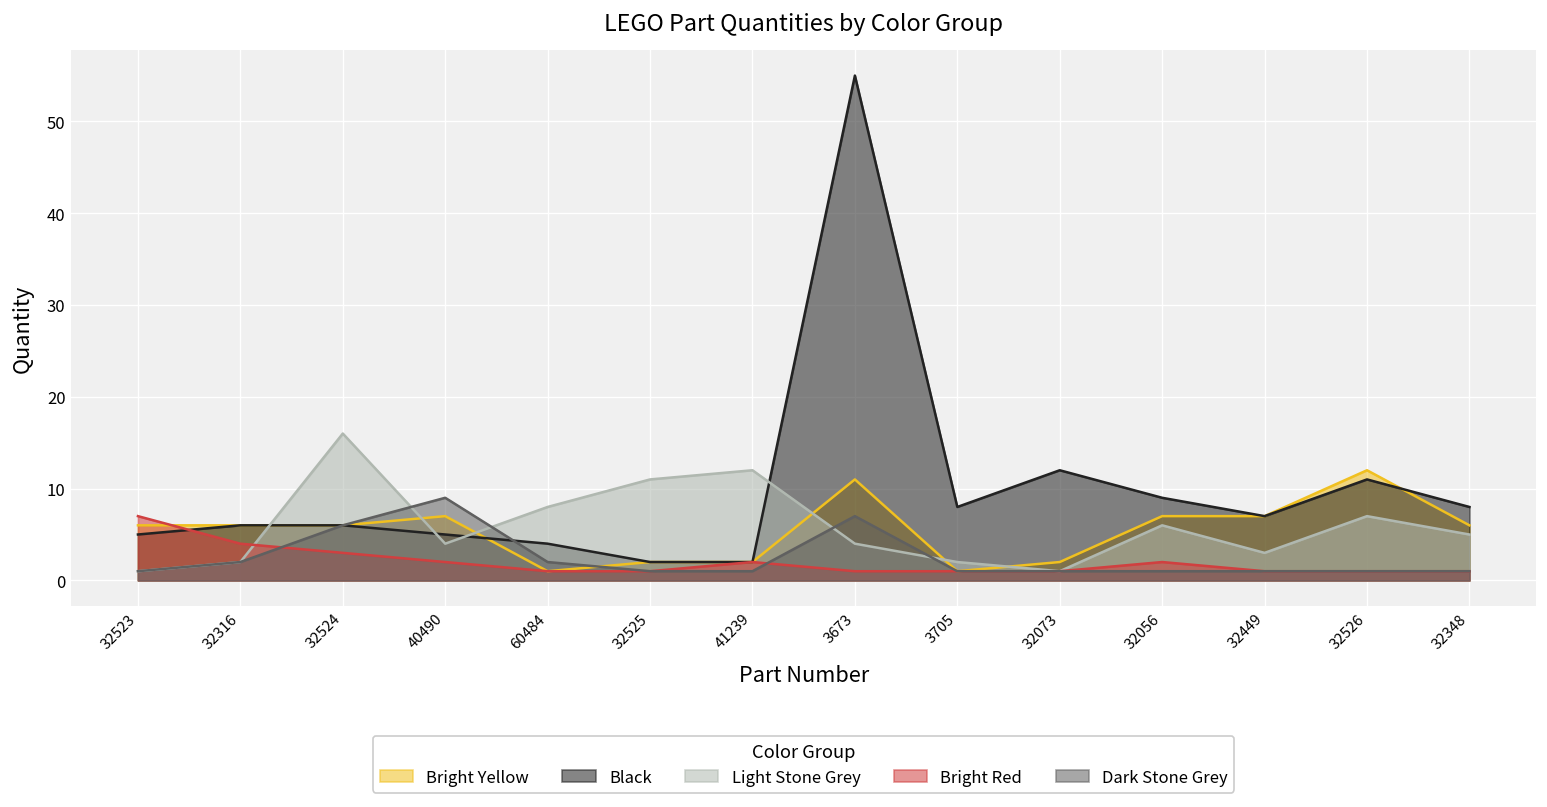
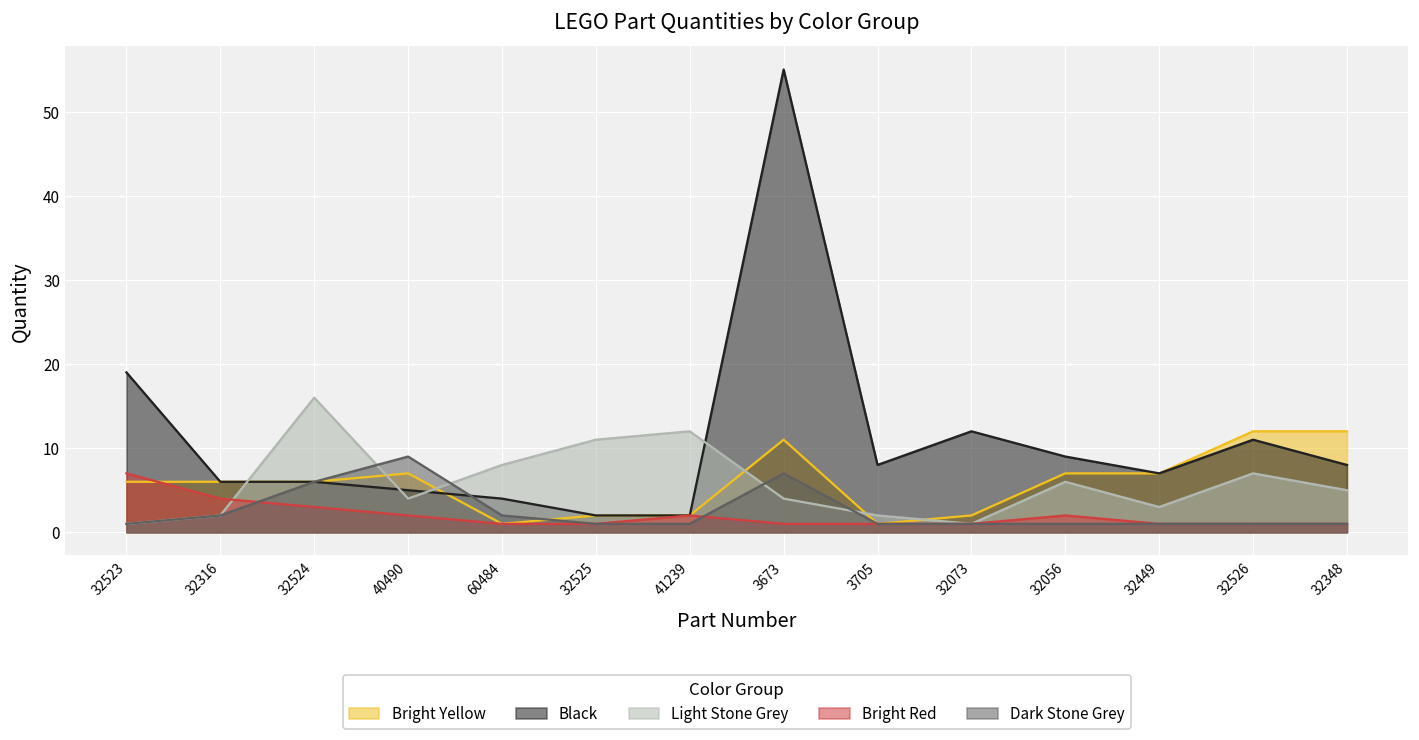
Black, 32523: 5 -> 19
Bright Yellow, 32348: 6 -> 12
